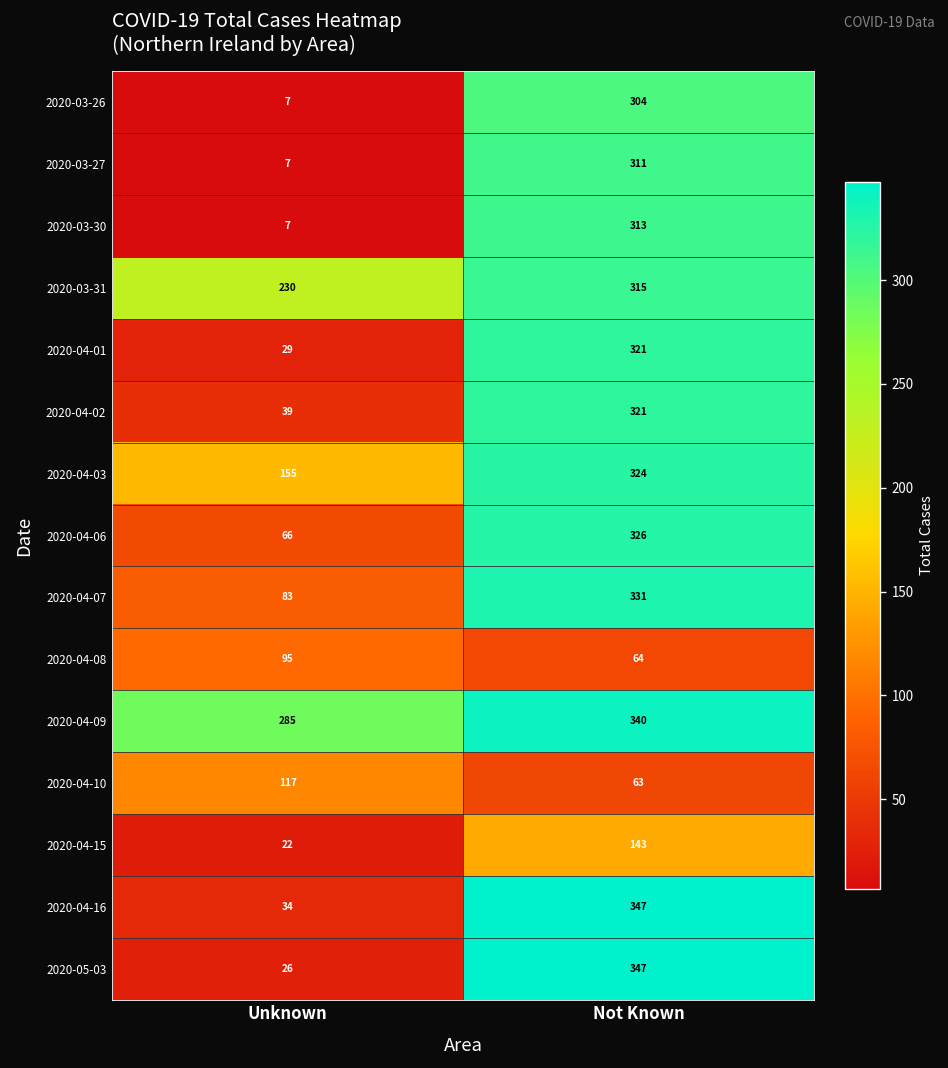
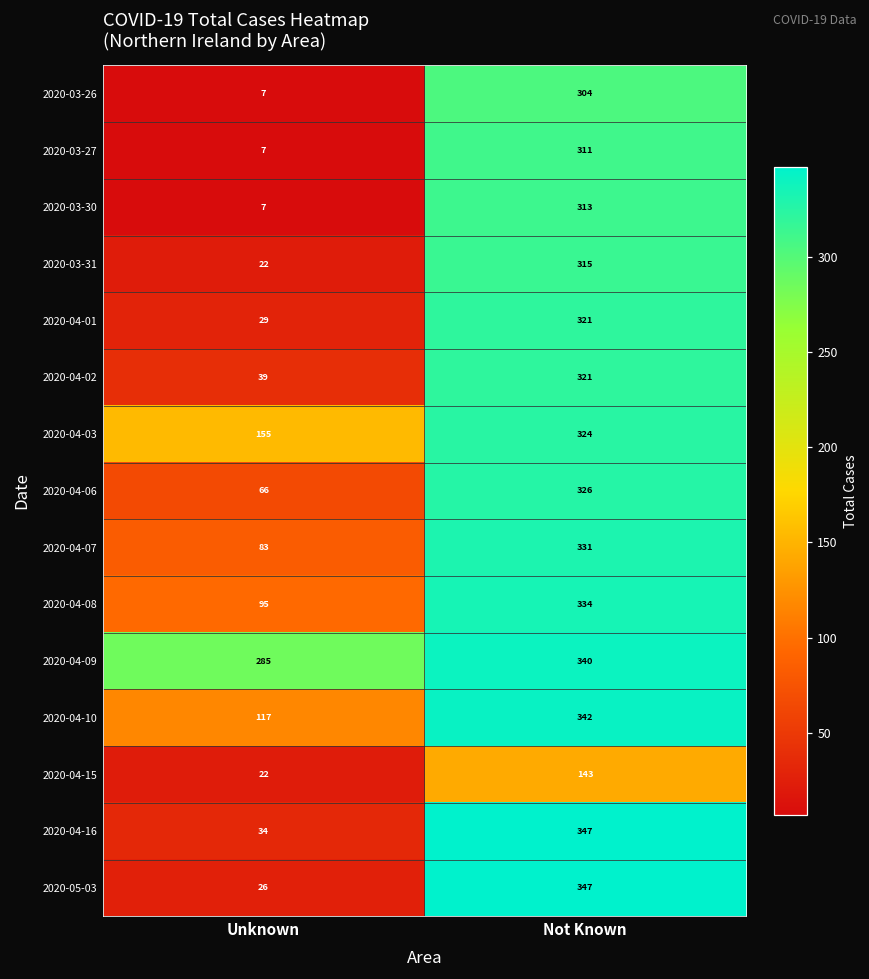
2020-03-31, Unknown: 230 -> 22
2020-04-08, Not Known: 64 -> 334
2020-04-10, Not Known: 63 -> 342
